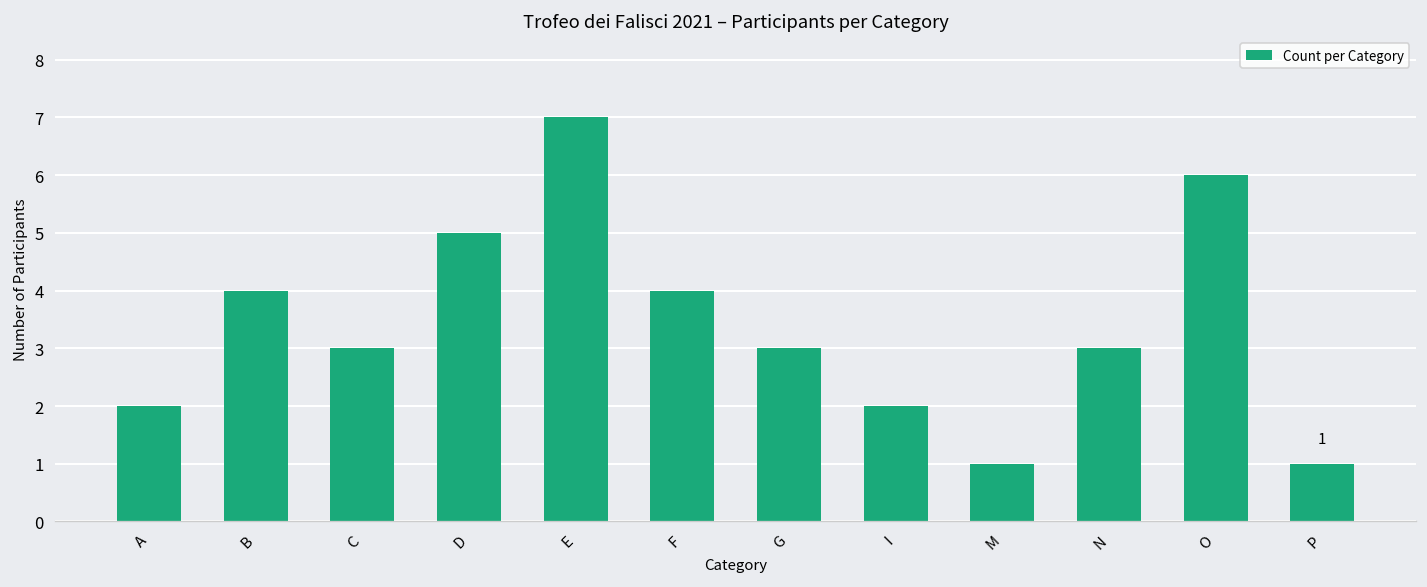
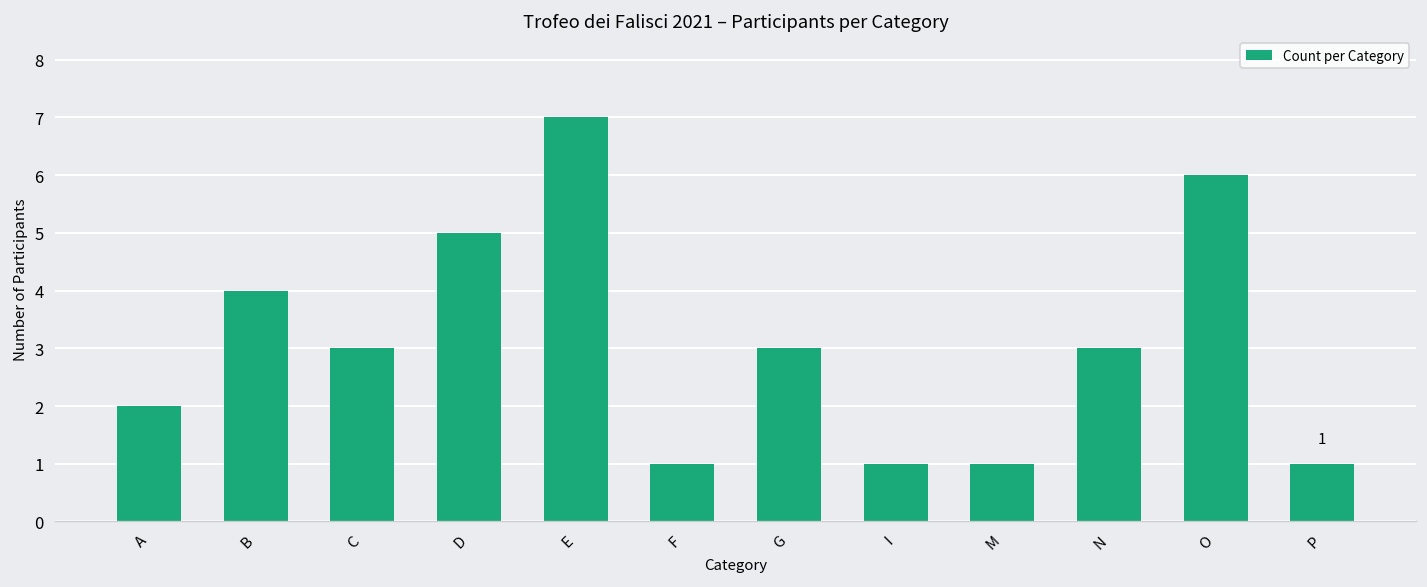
F: 4 -> 1
I: 2 -> 1
